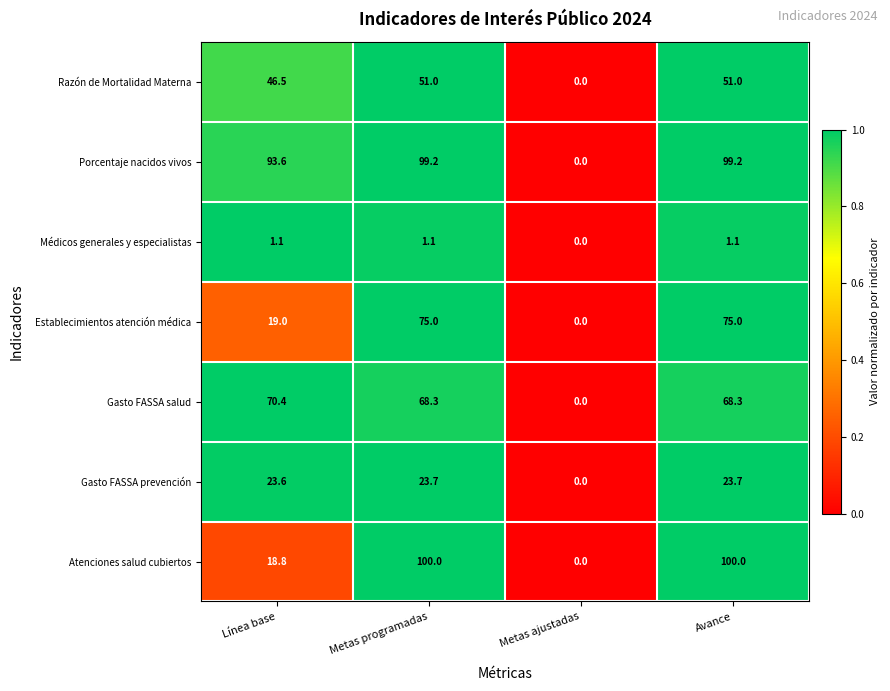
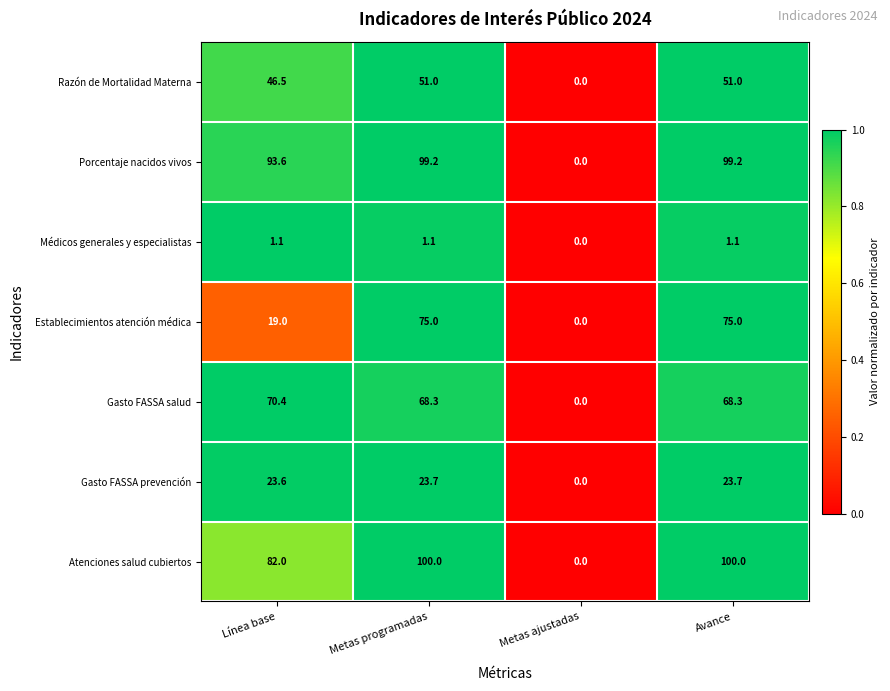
Atenciones salud cubiertos, Línea base: 18.8 -> 82.0
